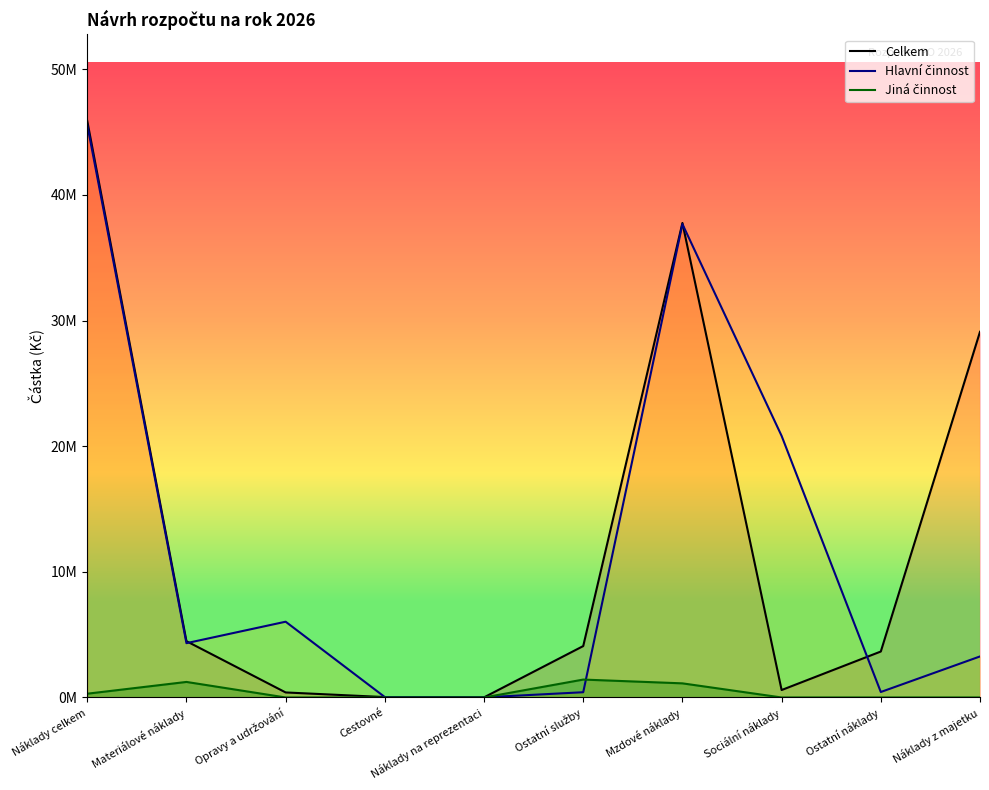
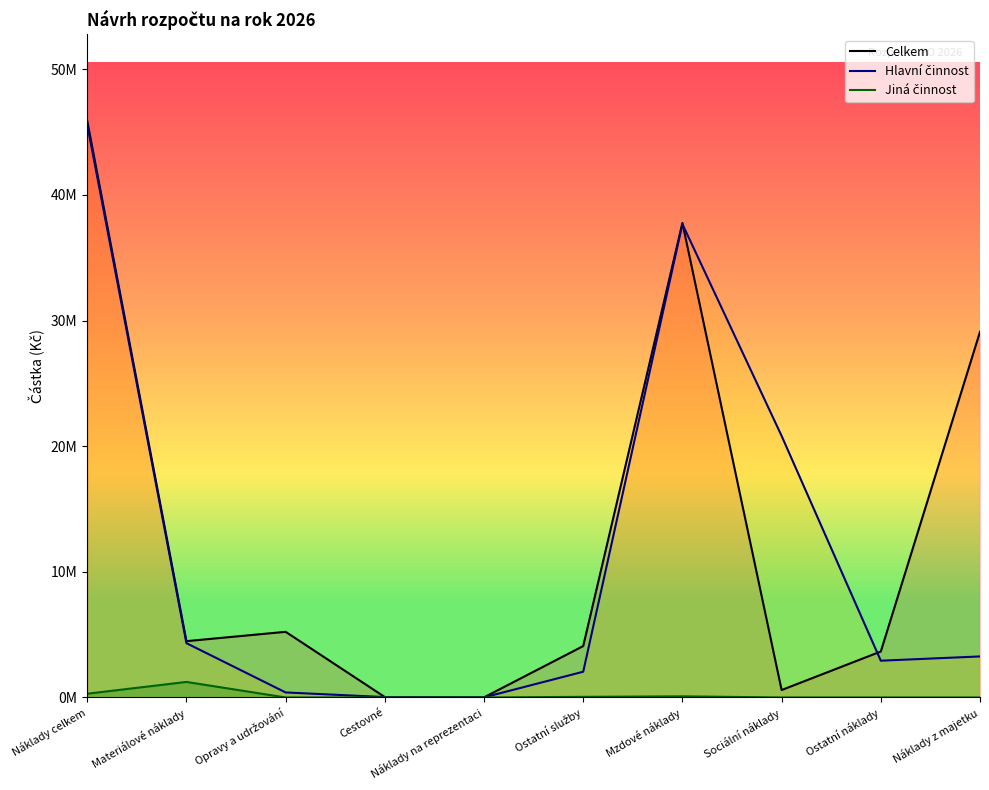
Celkem, Opravy a udržování: 400000 -> 5200000
Hlavní činnost, Opravy a udržování: 6000000 -> 400000
Hlavní činnost, Ostatní služby: 400000 -> 2000000
Jiná činnost, Ostatní služby: 1400000 -> 100000
Jiná činnost, Mzdové náklady: 1100000 -> 100000
Hlavní činnost, Ostatní náklady: 400000 -> 2900000
